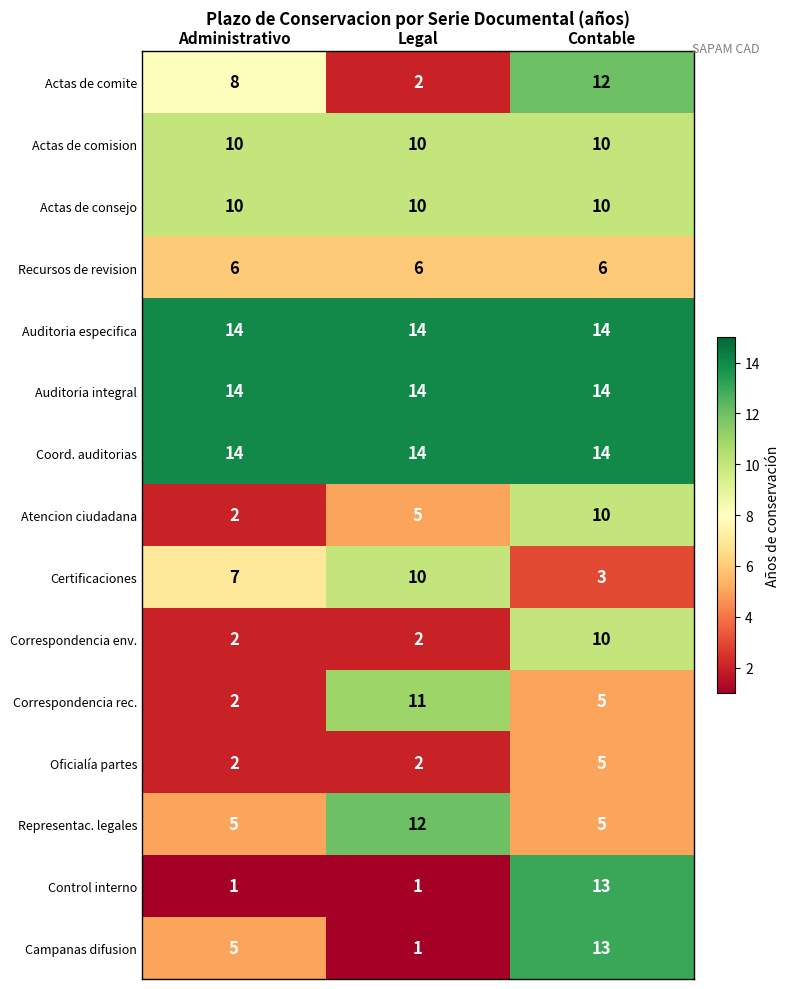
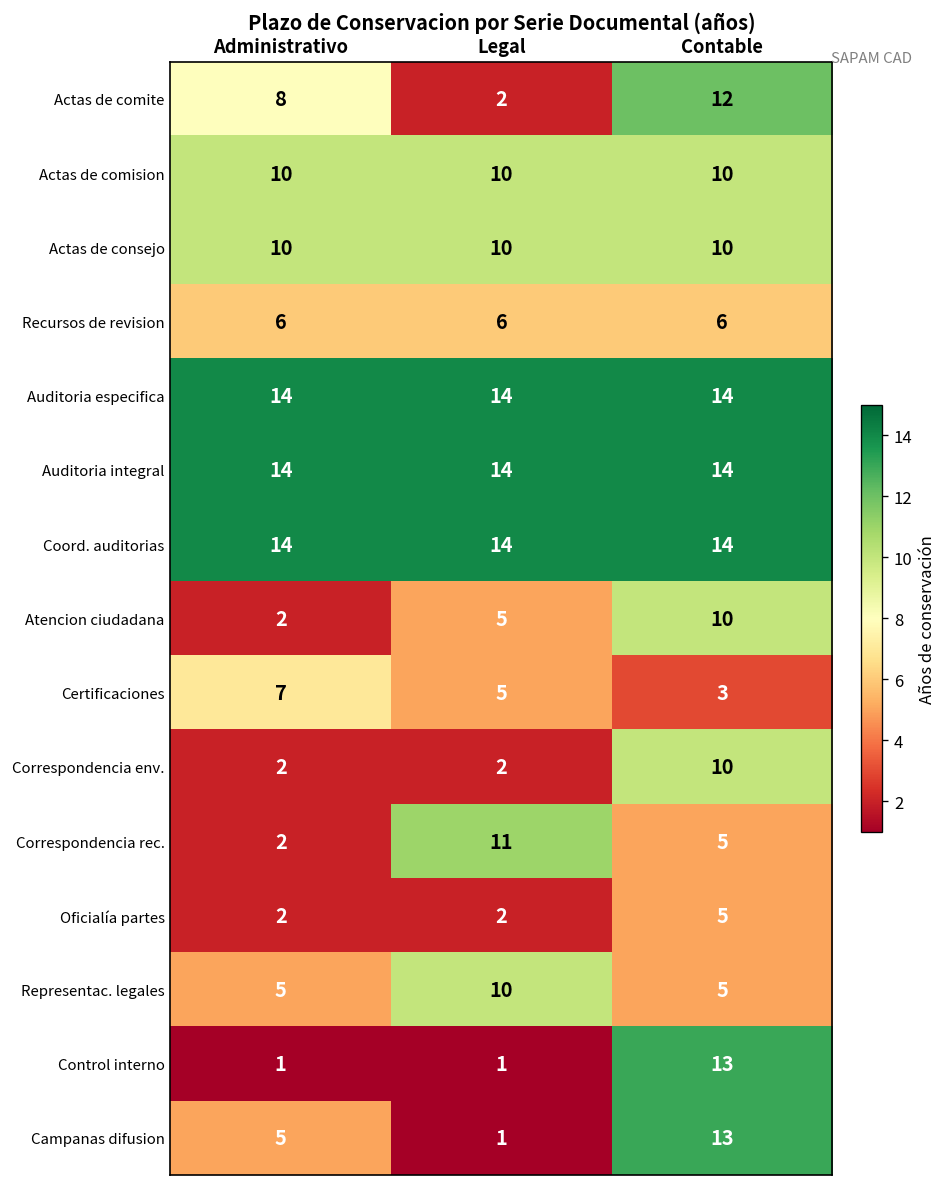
Certificaciones, Legal: 10 -> 5
Representac. legales, Legal: 12 -> 10
